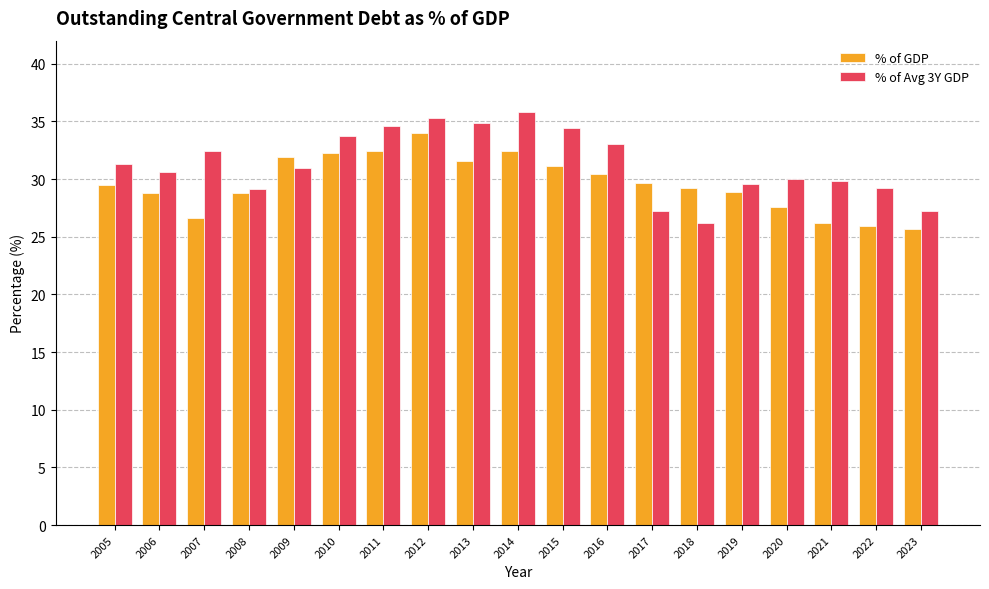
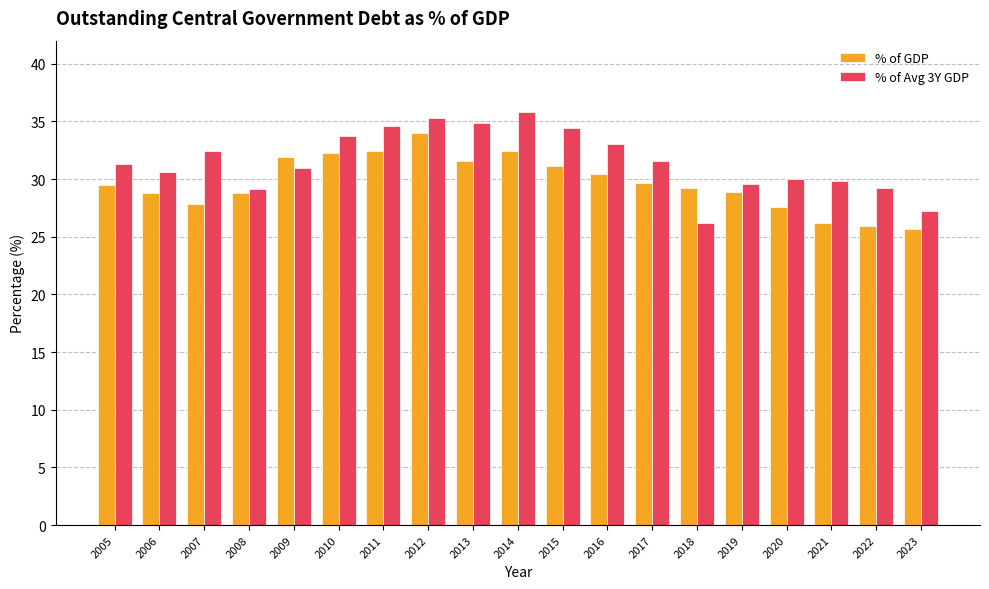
% of GDP, 2007: 26.6 -> 27.8
% of Avg 3Y GDP, 2017: 27.2 -> 31.6
